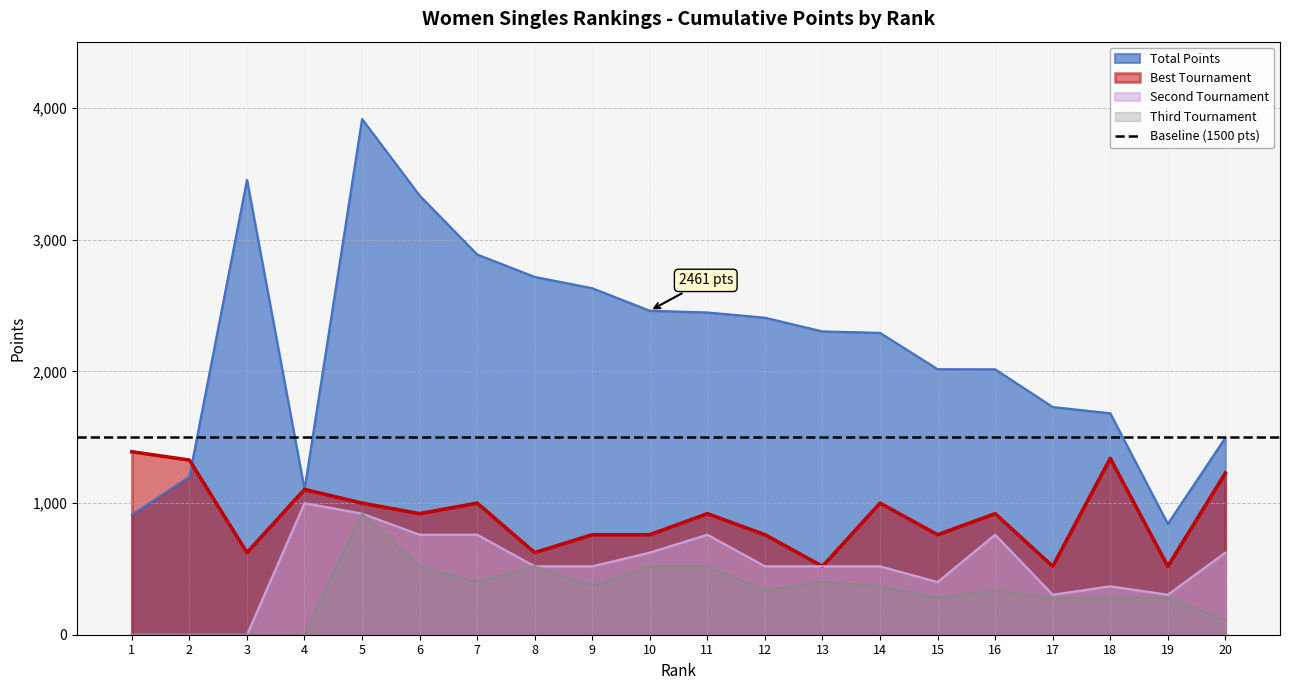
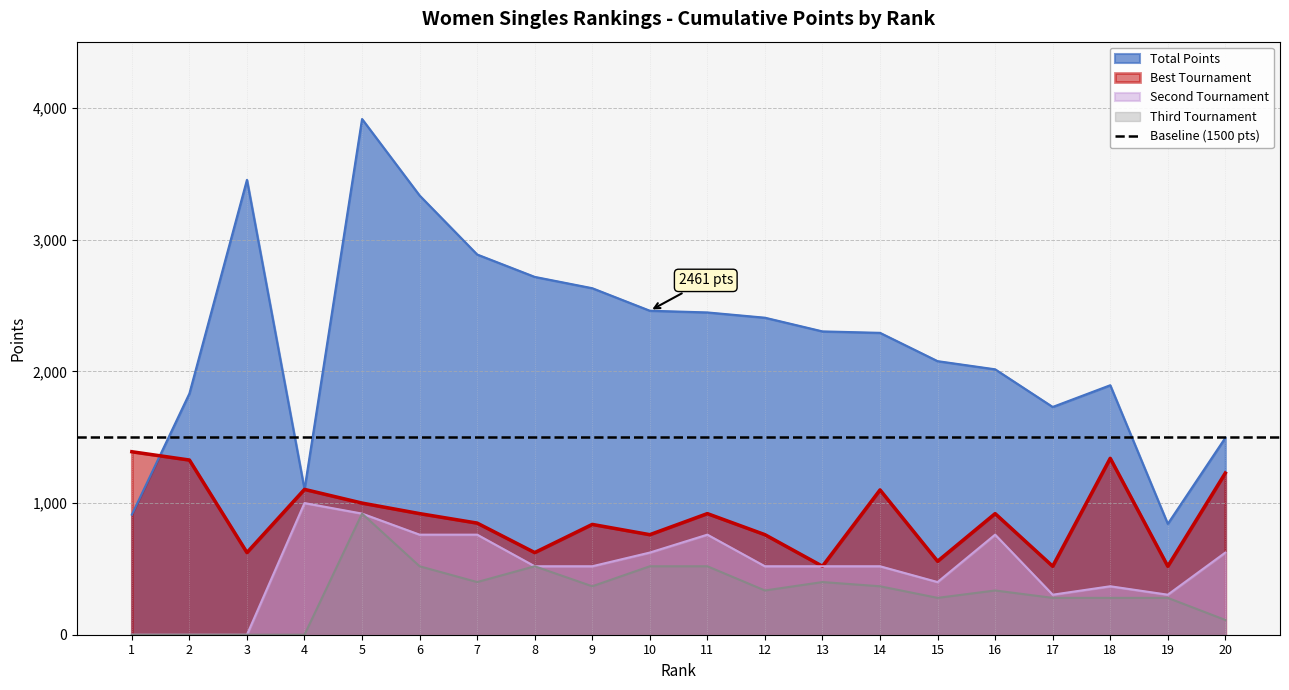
Total Points, 2: 1,200 -> 1,830
Best Tournament, 7: 1,000 -> 850
Best Tournament, 9: 760 -> 840
Best Tournament, 14: 1,000 -> 1,100
Total Points, 15: 2,020 -> 2,080
Best Tournament, 15: 760 -> 560
Total Points, 18: 1,680 -> 1,900
